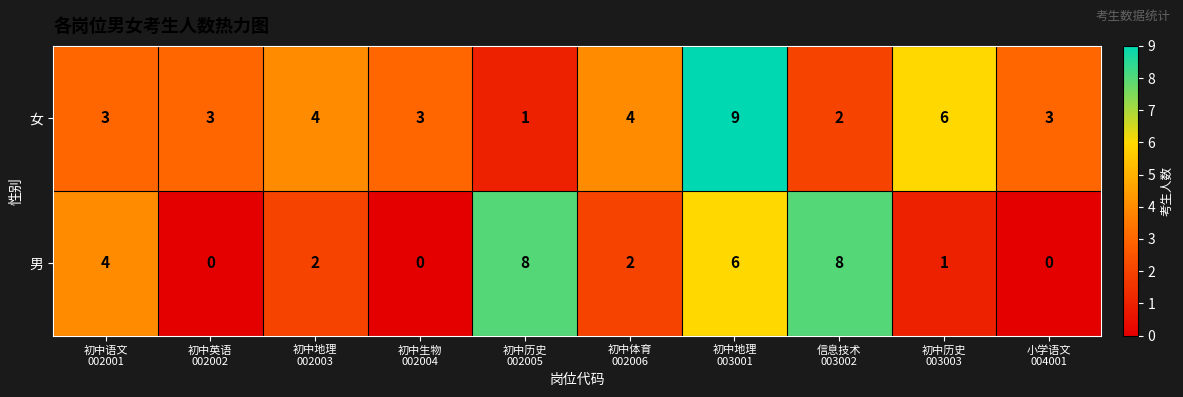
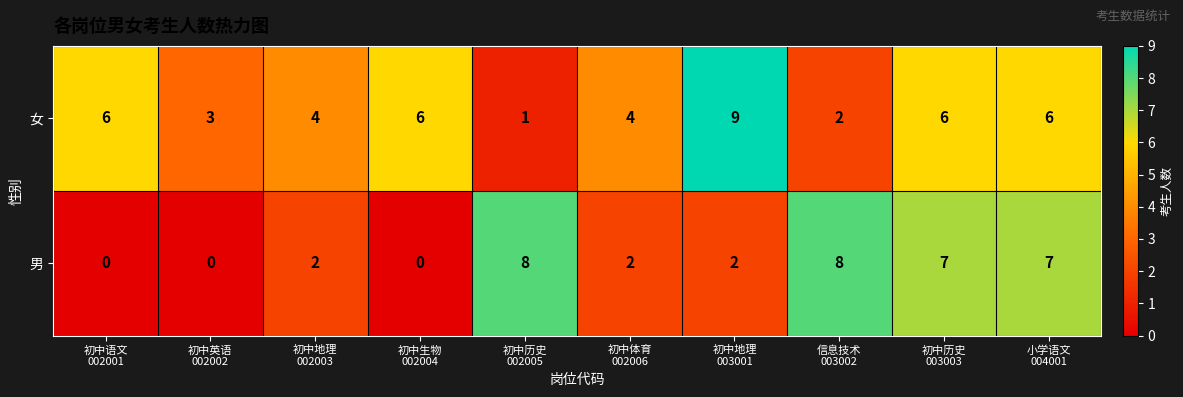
女, 初中语文 002001: 3 -> 6
女, 初中生物 002004: 3 -> 6
女, 小学语文 004001: 3 -> 6
男, 初中语文 002001: 4 -> 0
男, 初中地理 003001: 6 -> 2
男, 初中历史 003003: 1 -> 7
男, 小学语文 004001: 0 -> 7
